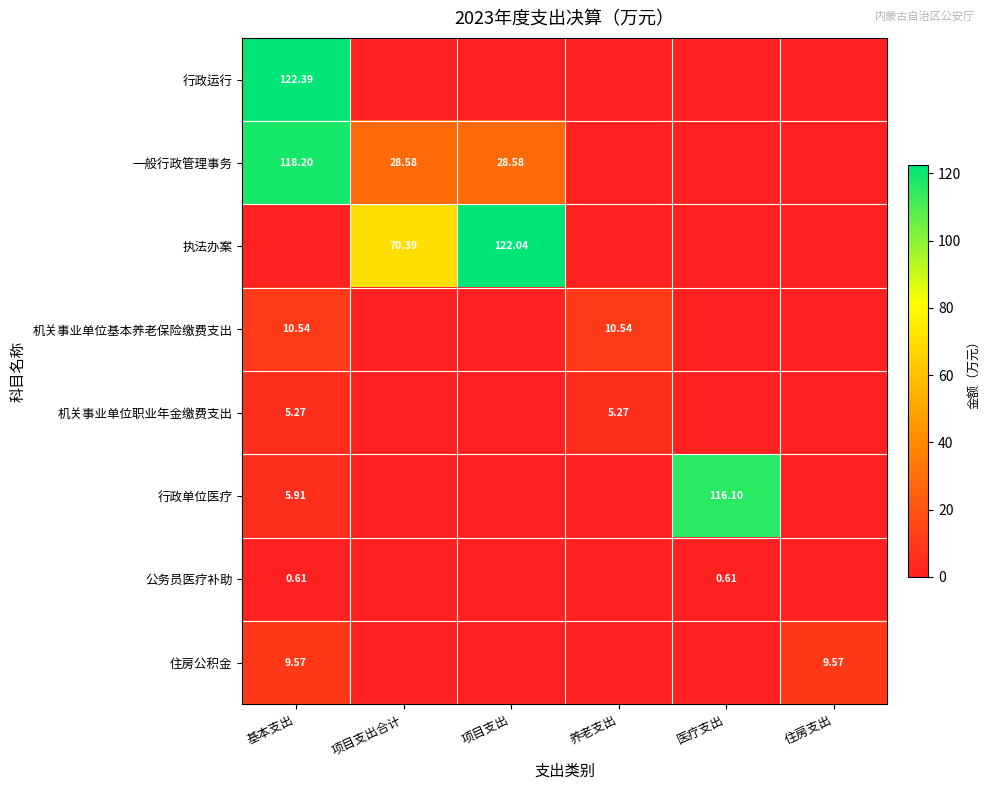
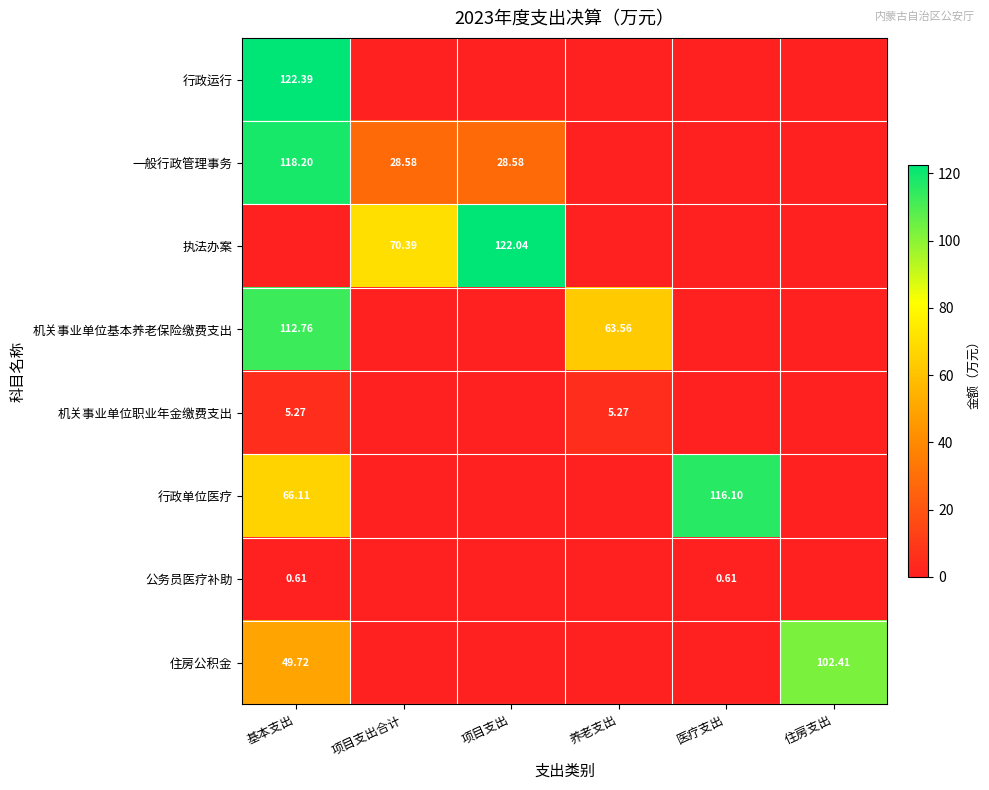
机关事业单位基本养老保险缴费支出, 基本支出: 10.54 -> 112.76
机关事业单位基本养老保险缴费支出, 养老支出: 10.54 -> 63.56
行政单位医疗, 基本支出: 5.91 -> 66.11
住房公积金, 基本支出: 9.57 -> 49.72
住房公积金, 住房支出: 9.57 -> 102.41
